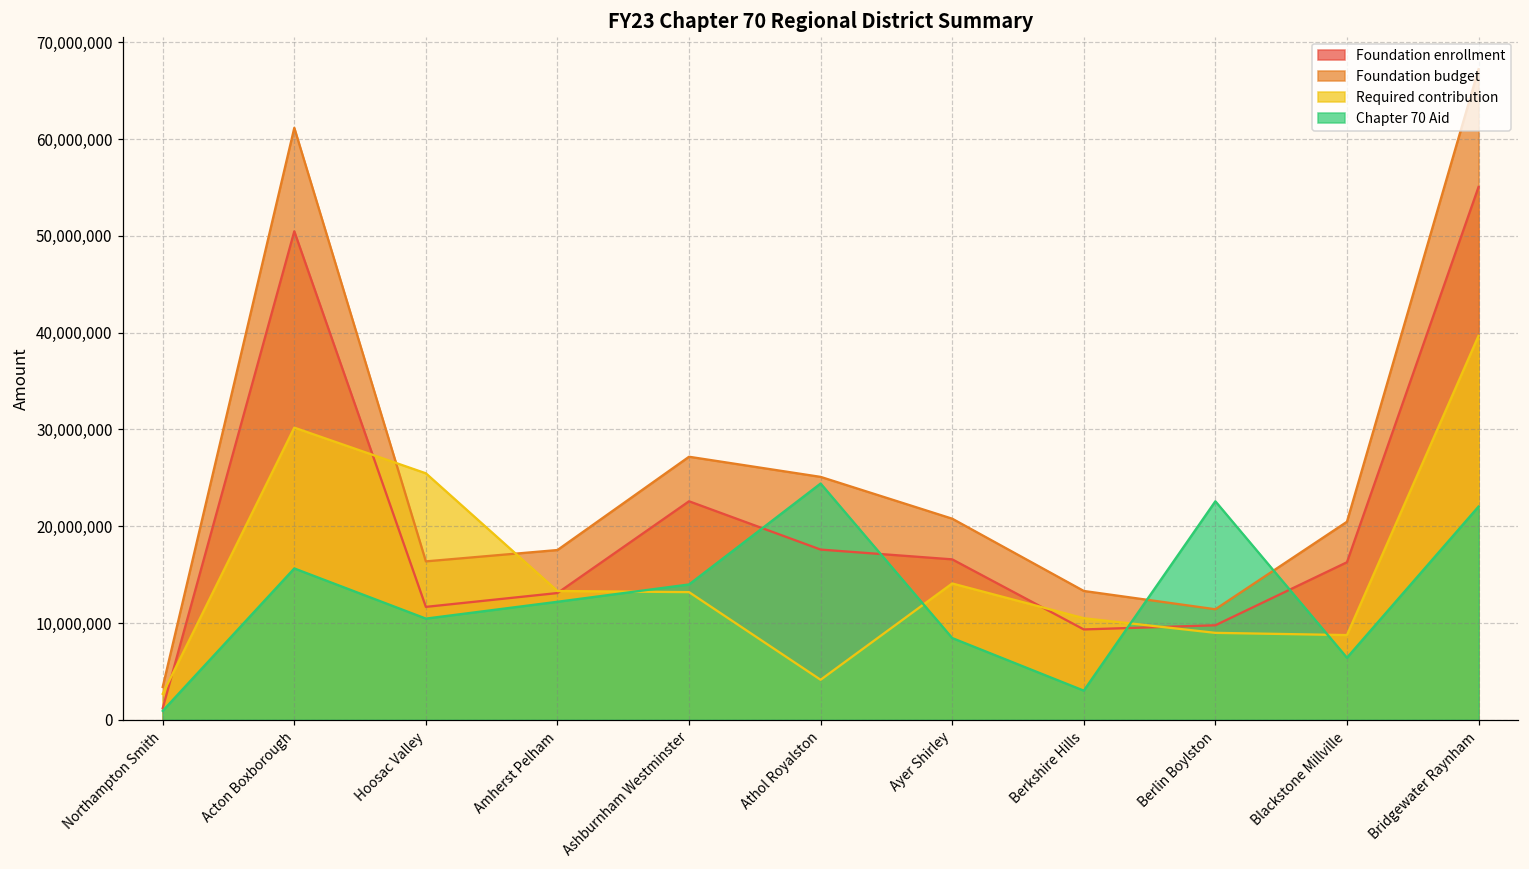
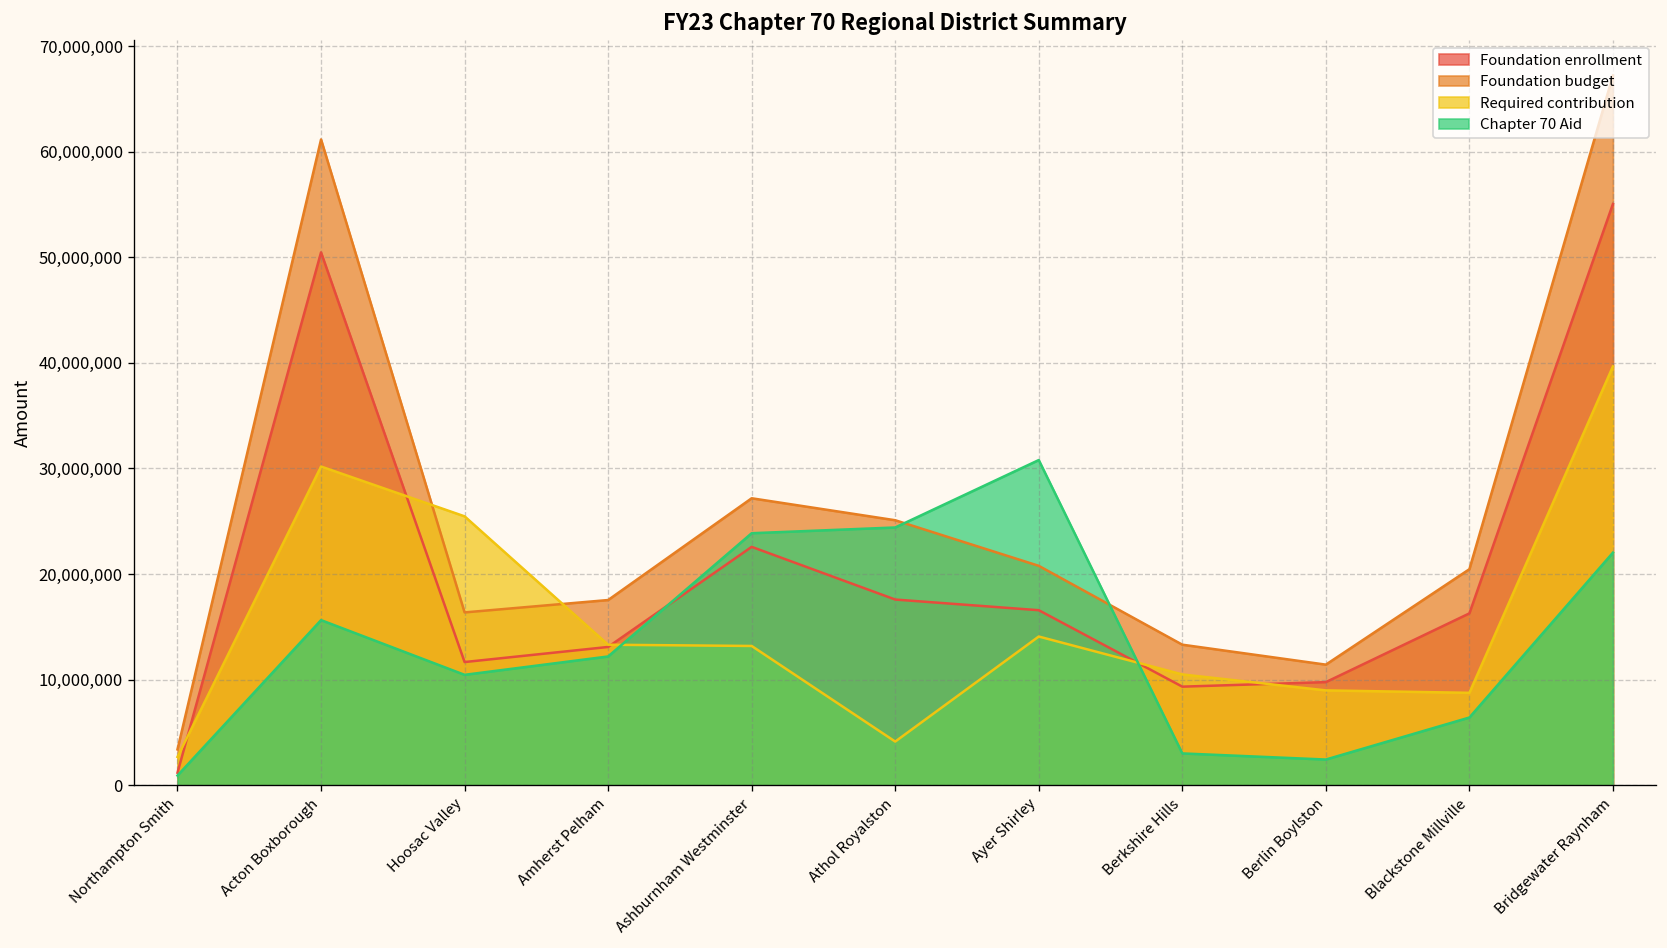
Chapter 70 Aid, Ashburnham Westminster: 14,000,000 -> 24,000,000
Chapter 70 Aid, Ayer Shirley: 8,000,000 -> 31,000,000
Chapter 70 Aid, Berlin Boylston: 23,000,000 -> 2,000,000
